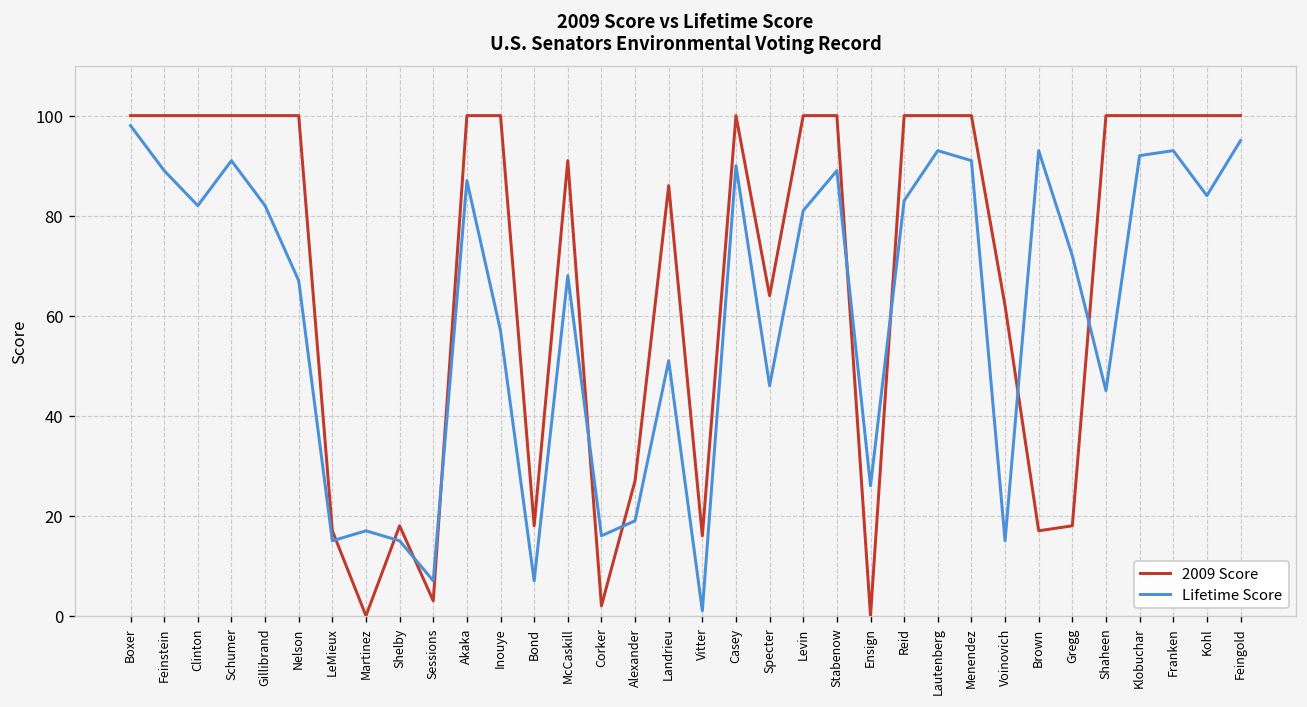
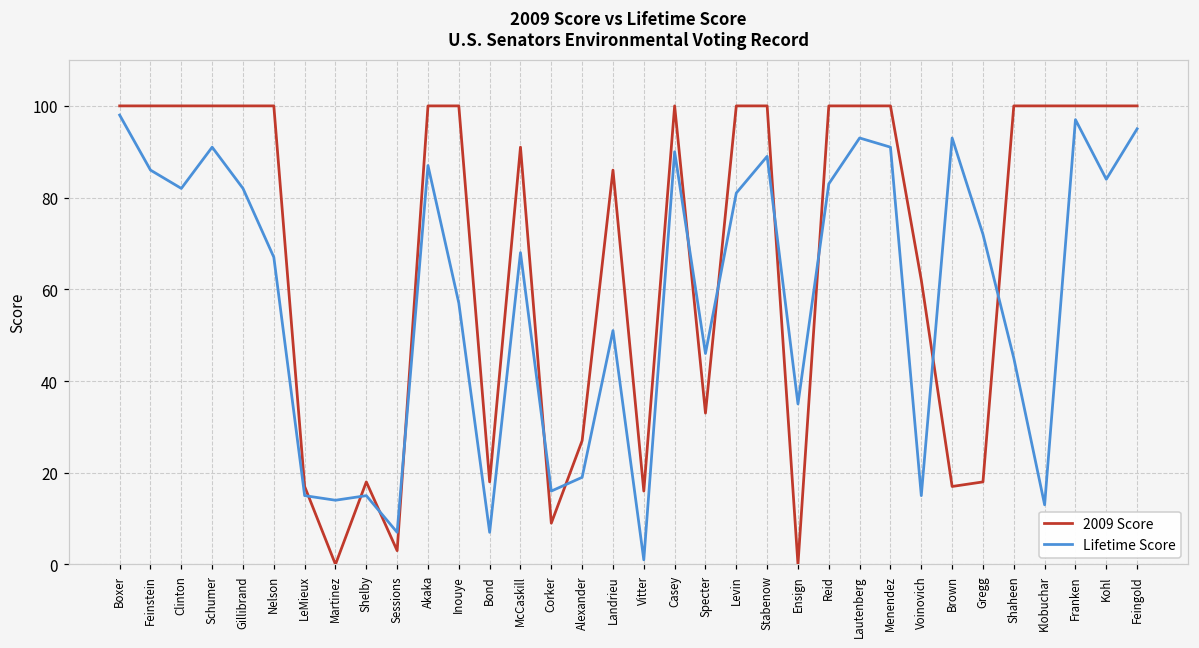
Lifetime Score, Feinstein: 89 -> 86
Lifetime Score, Martinez: 17 -> 14
2009 Score, Corker: 2 -> 9
2009 Score, Specter: 64 -> 33
Lifetime Score, Ensign: 26 -> 35
Lifetime Score, Klobuchar: 92 -> 13
Lifetime Score, Franken: 93 -> 97
